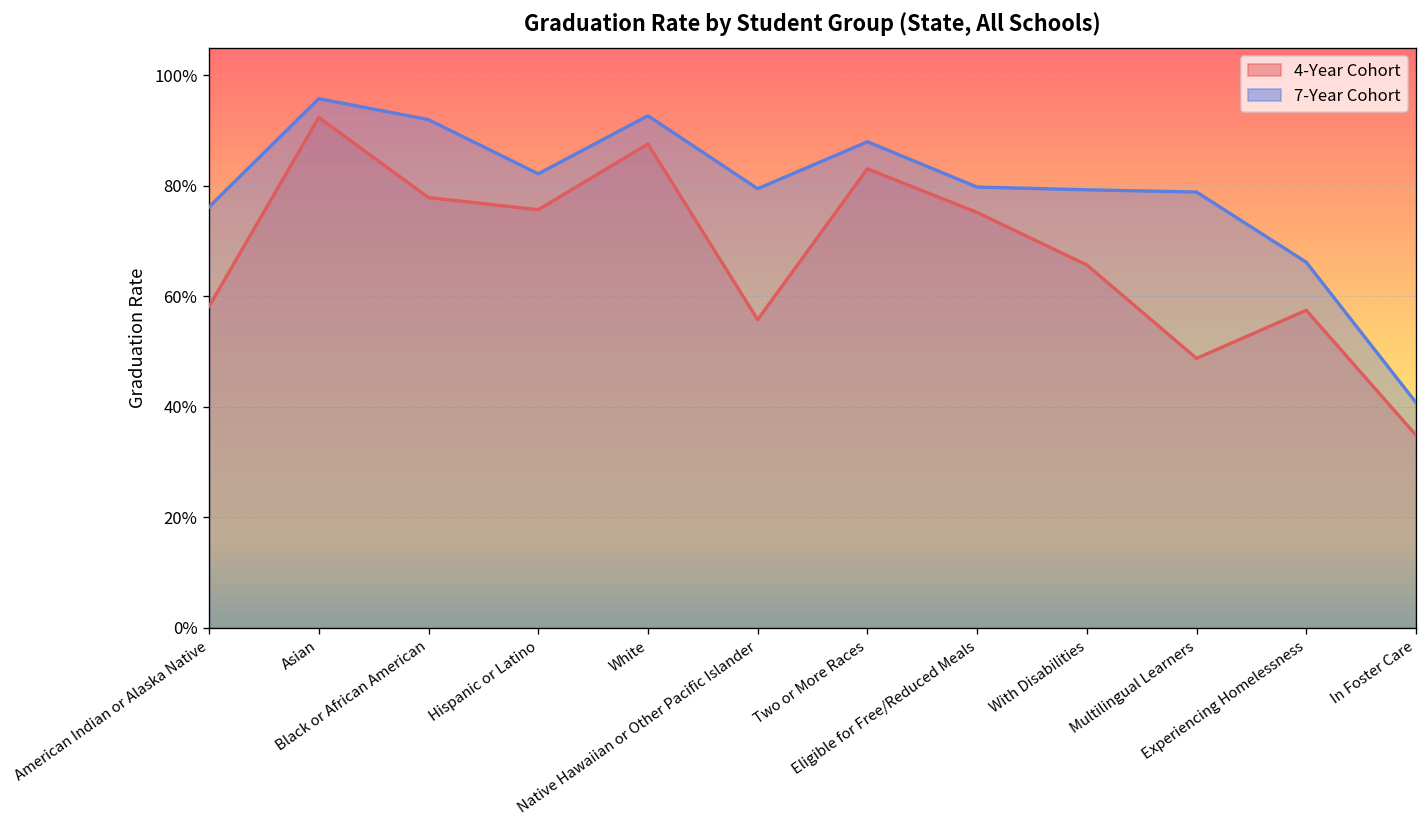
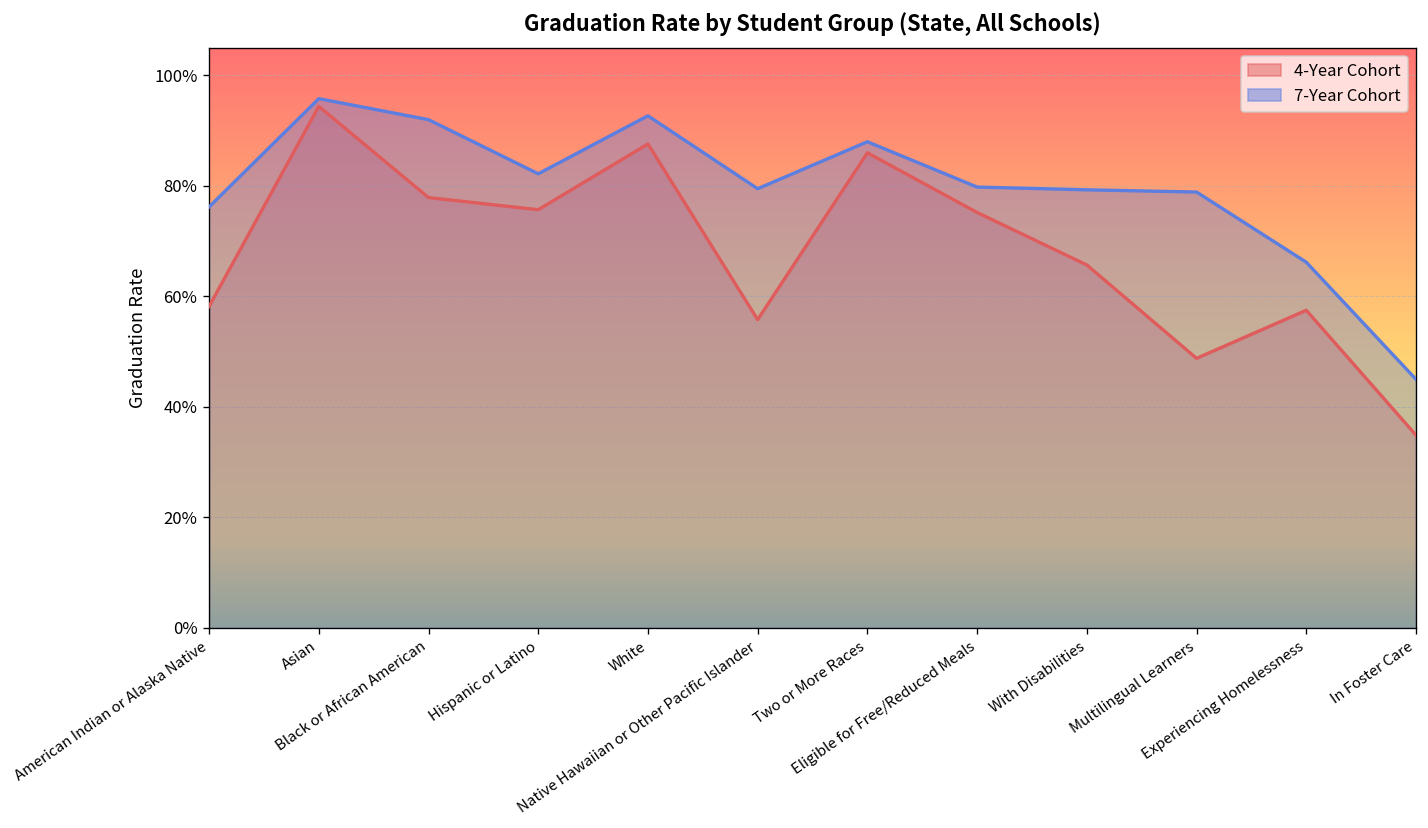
4-Year Cohort, Asian: 92% -> 94%
4-Year Cohort, Two or More Races: 83% -> 86%
7-Year Cohort, In Foster Care: 41% -> 45%
